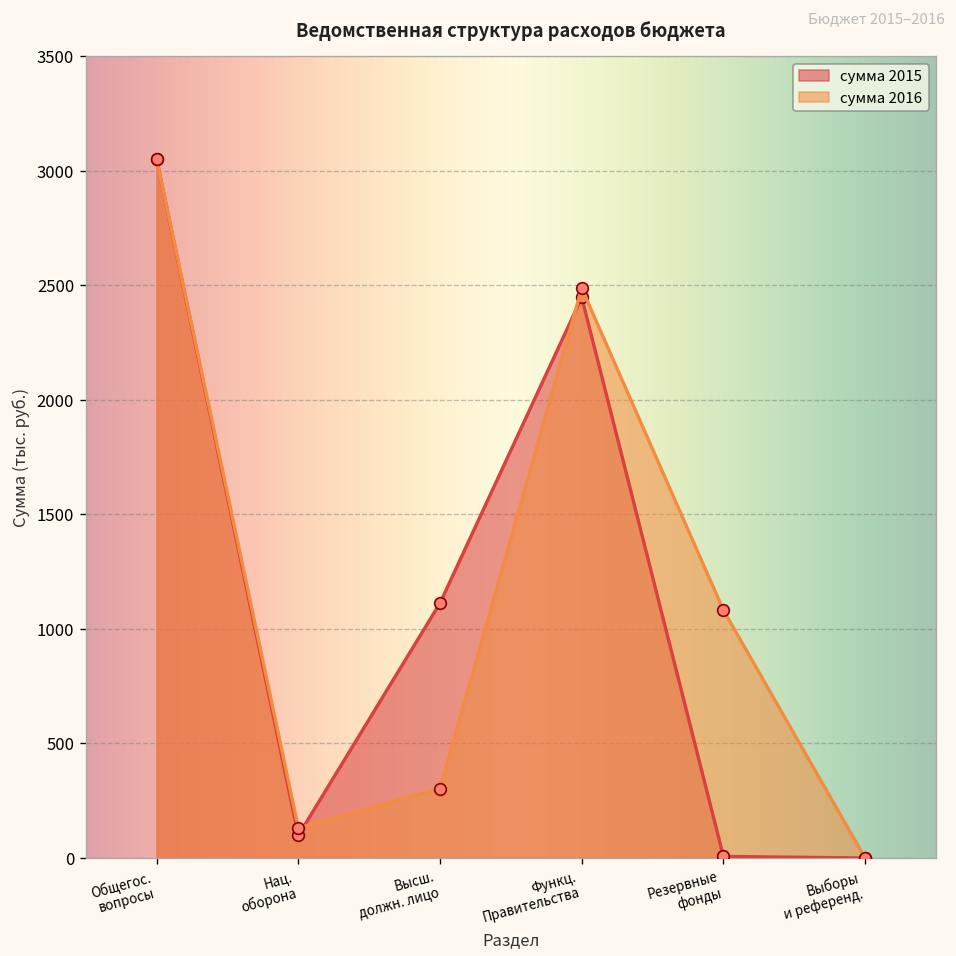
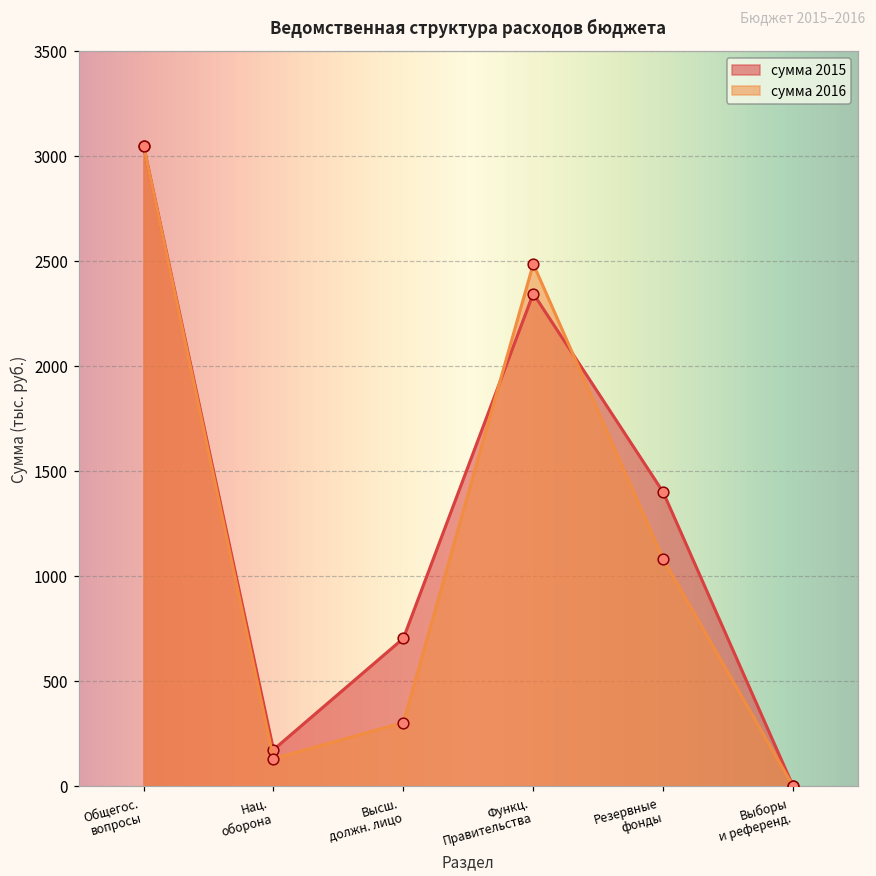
сумма 2015, Нац. оборона: 100 -> 170
сумма 2015, Высш. должн. лицо: 1110 -> 700
сумма 2015, Функц. Правительства: 2450 -> 2350
сумма 2015, Резервные фонды: 10 -> 1400
